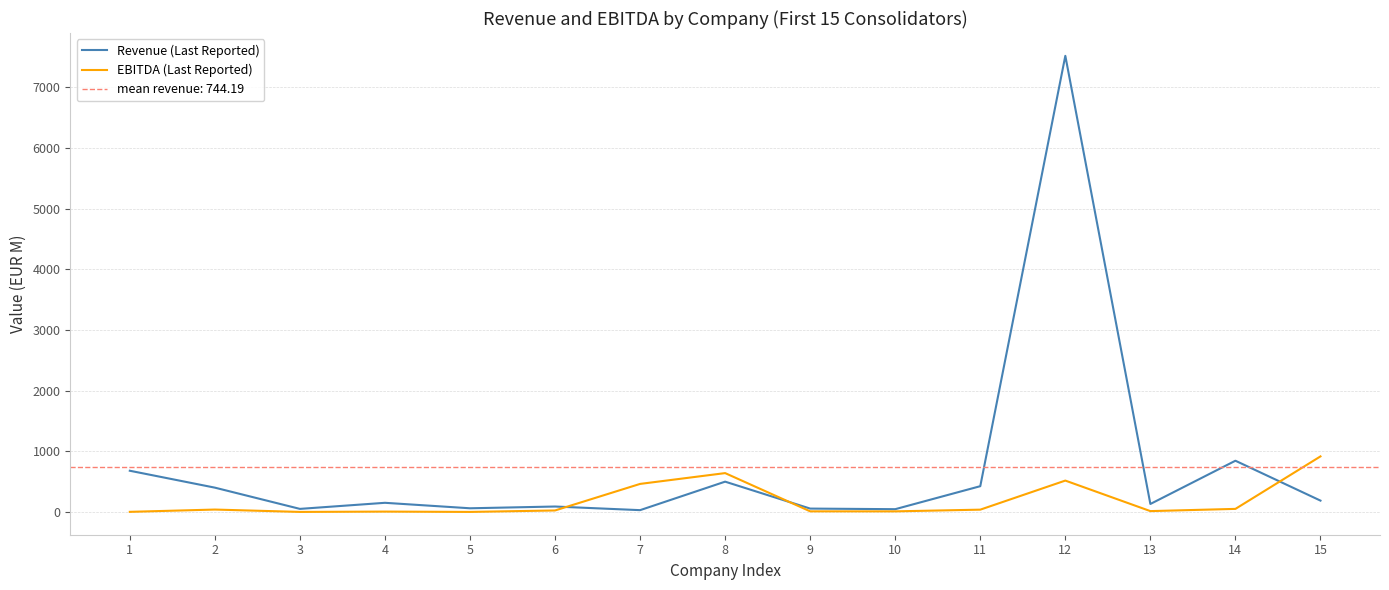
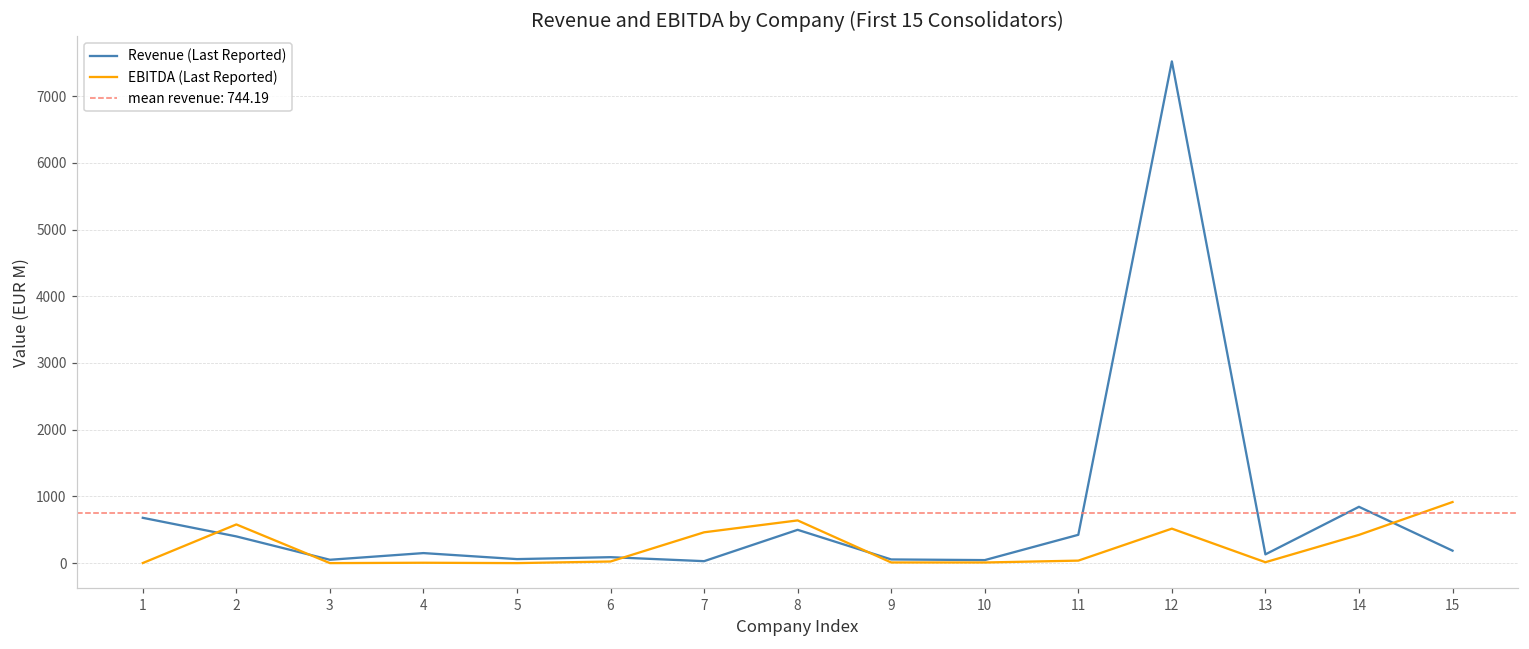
EBITDA (Last Reported), 2: 0 -> 600
EBITDA (Last Reported), 14: 0 -> 400
